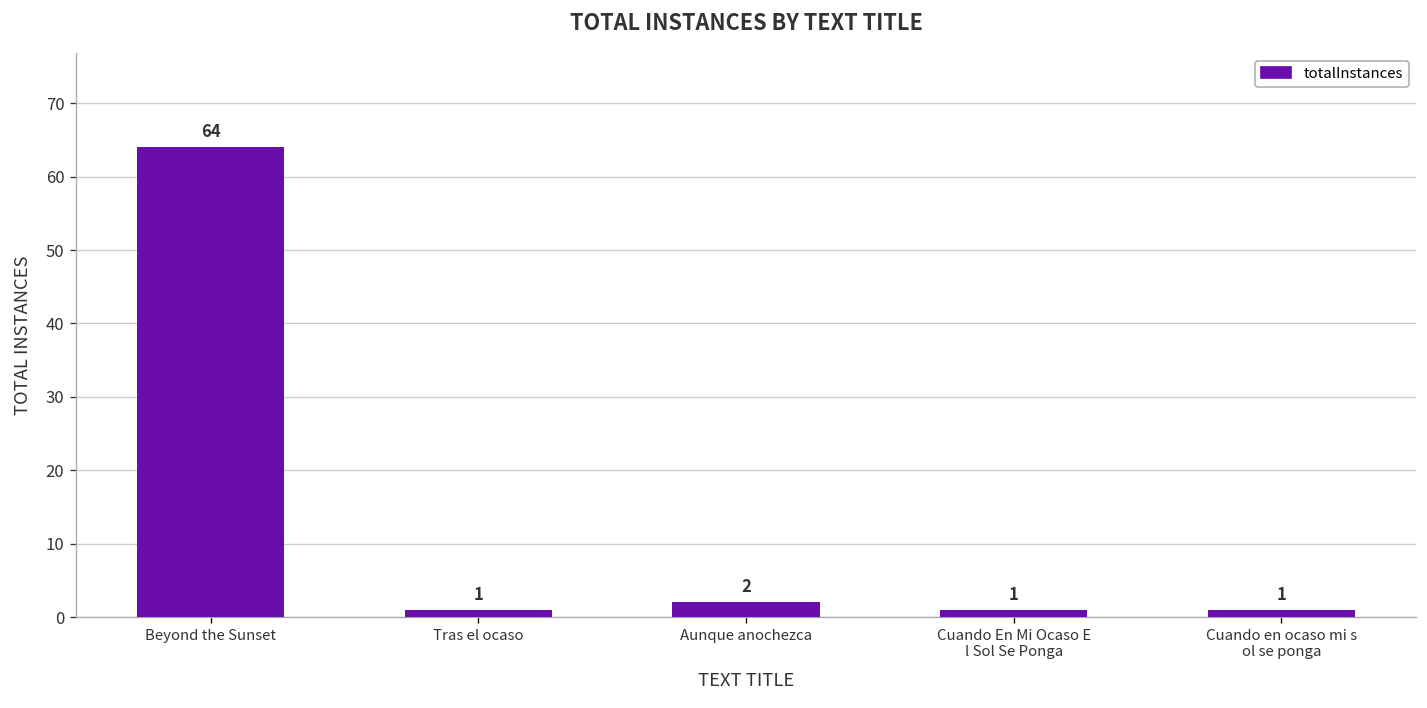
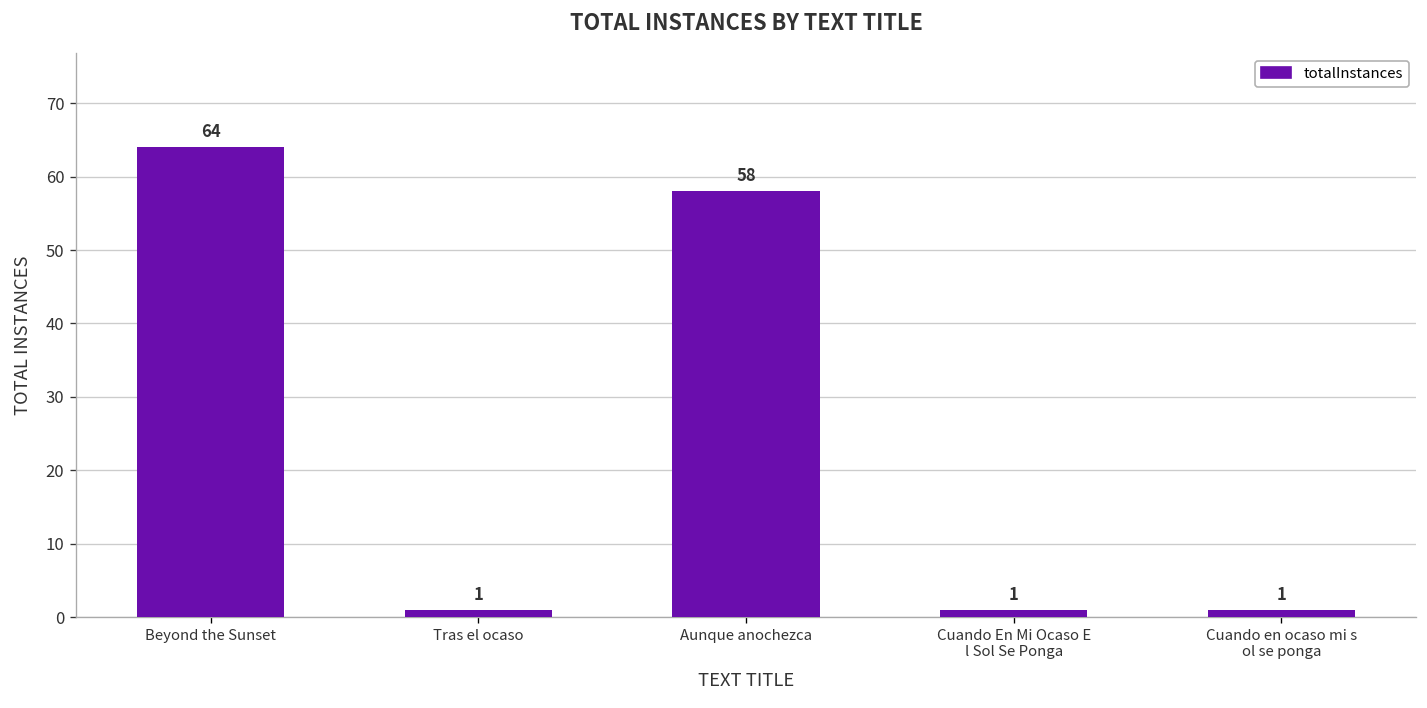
Aunque anochezca: 2 -> 58
